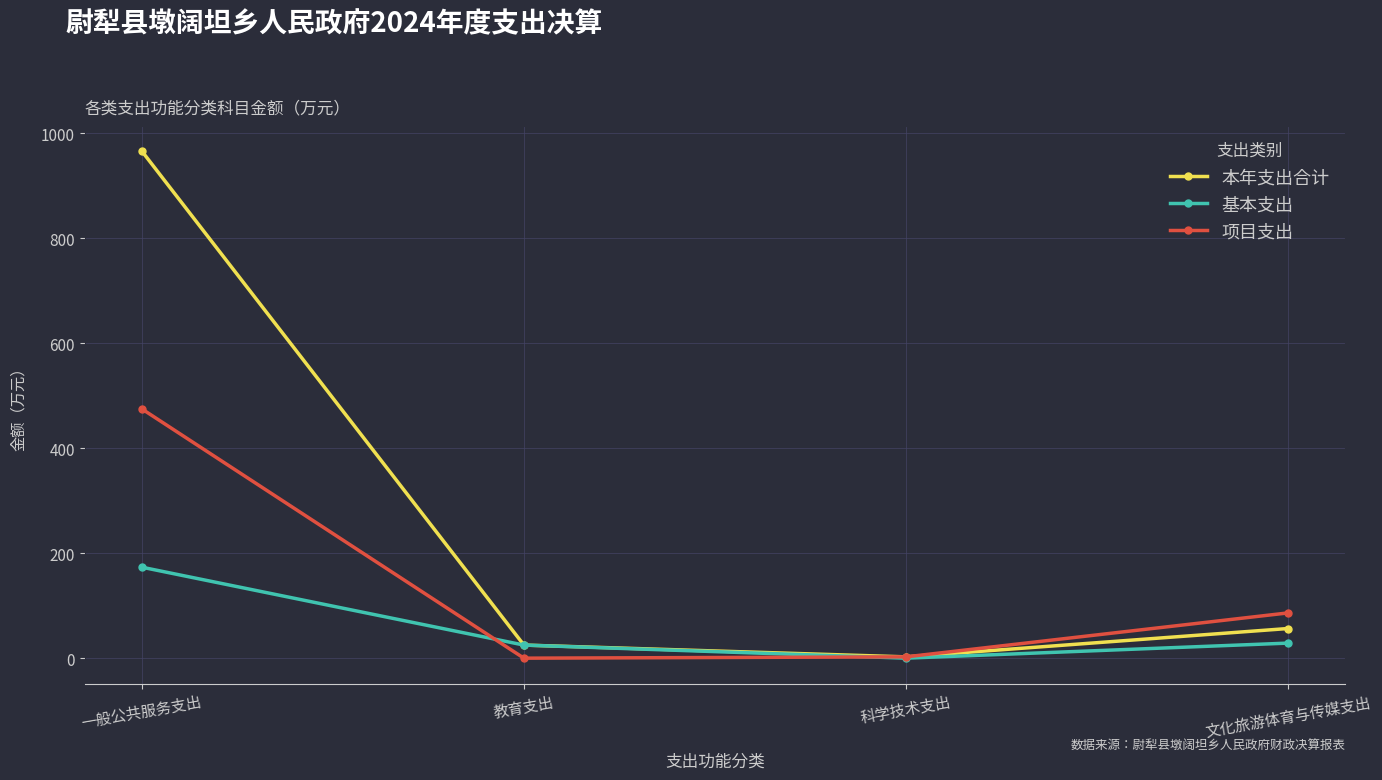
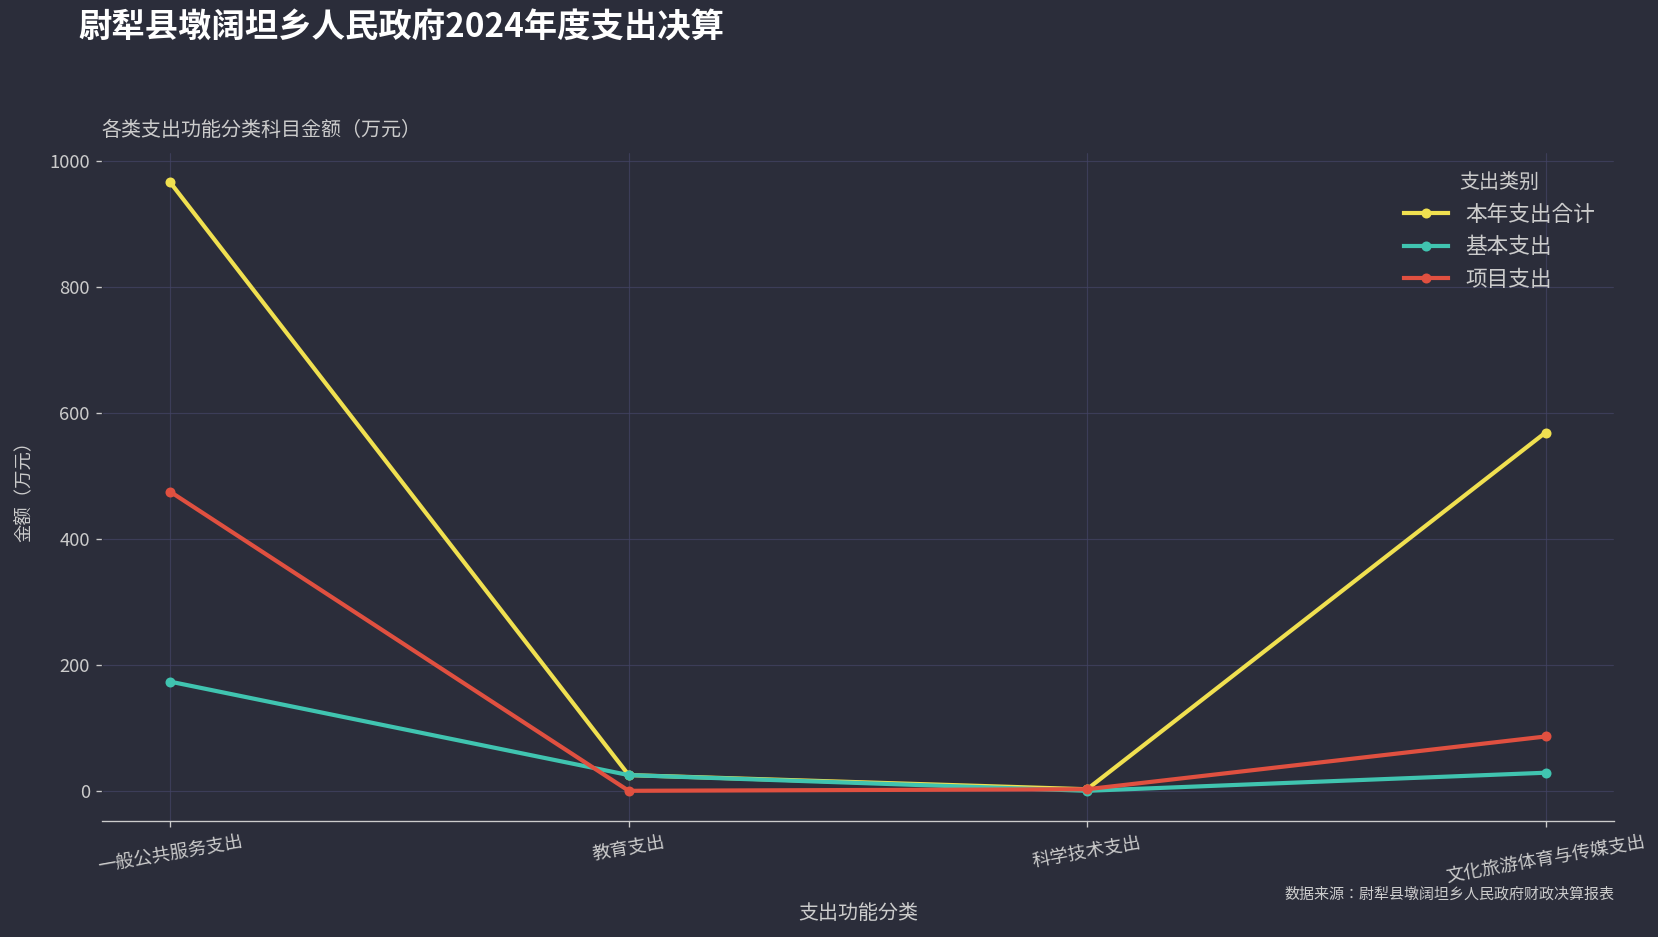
本年支出合计, 文化旅游体育与传媒支出: 60 -> 570
